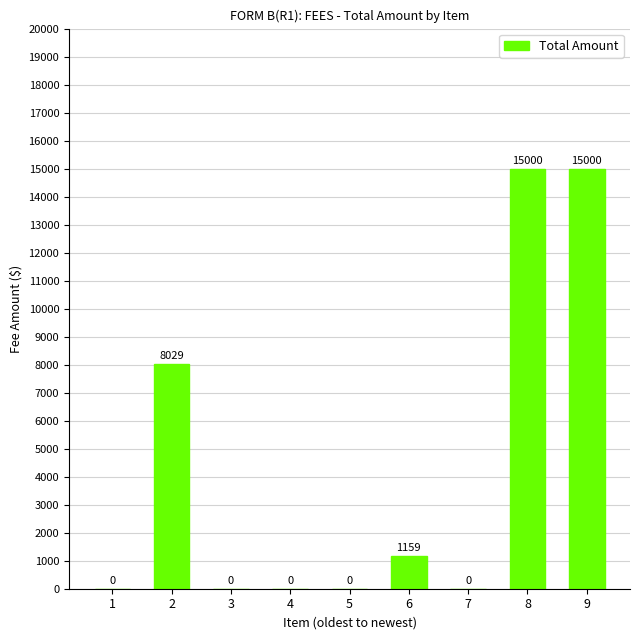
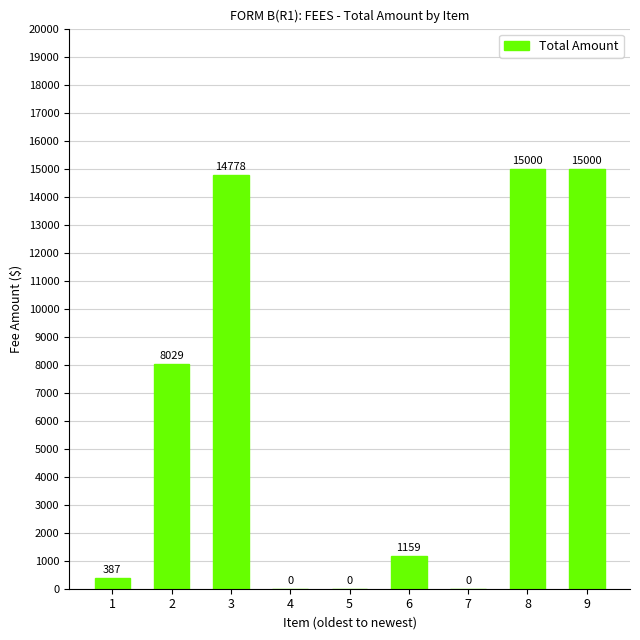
1: 0 -> 387
3: 0 -> 14778
